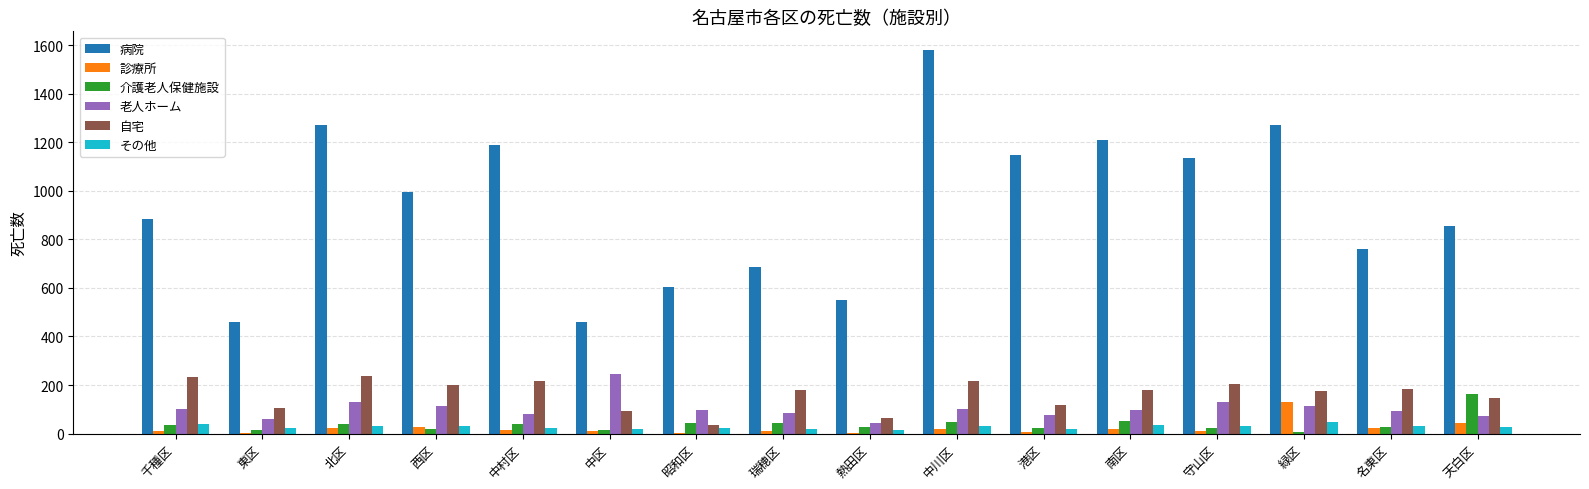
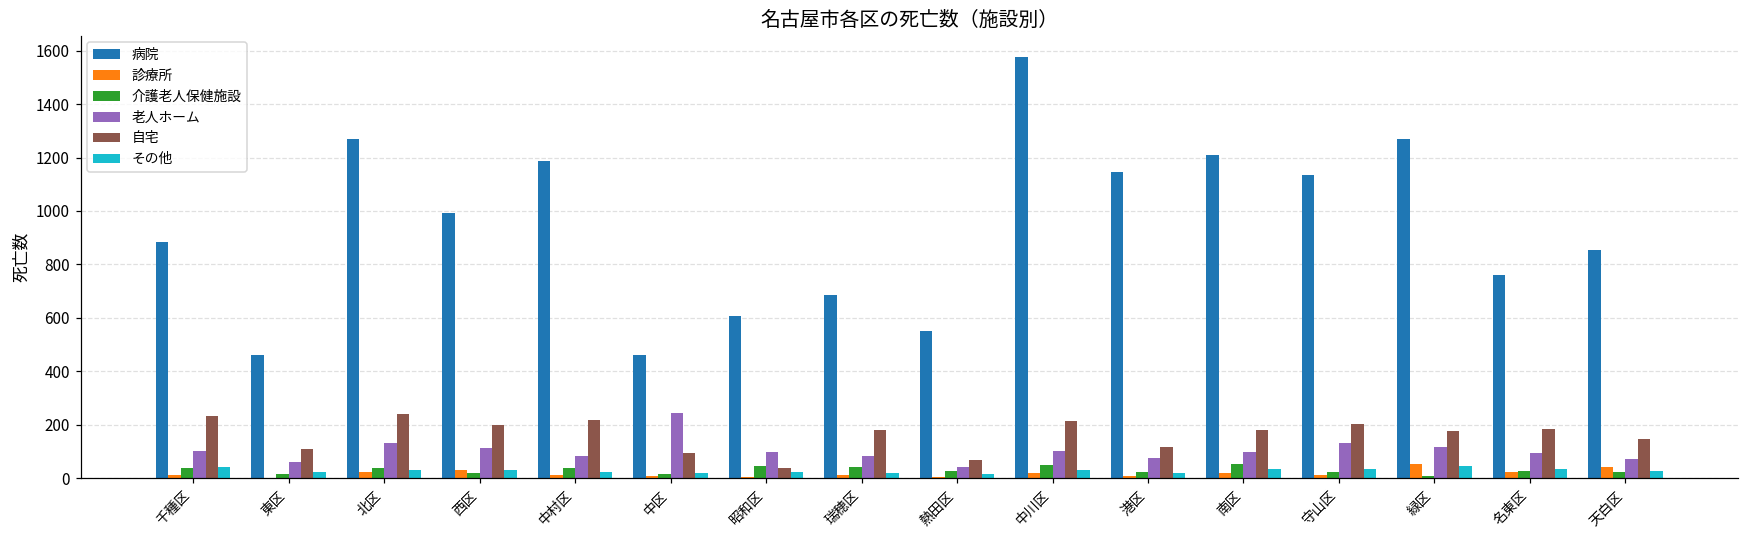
診療所, 緑区: 130 -> 50
介護老人保健施設, 天白区: 160 -> 20
